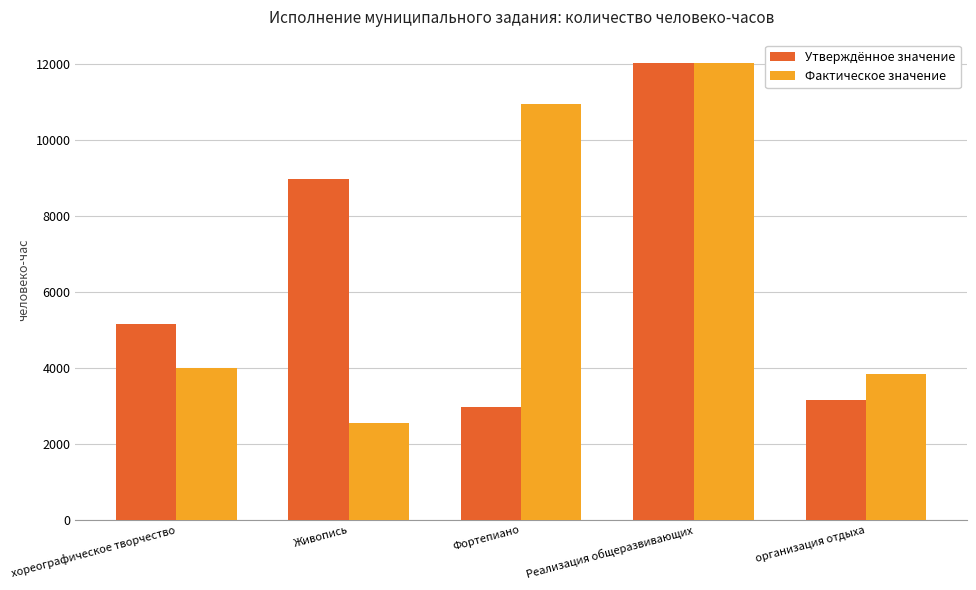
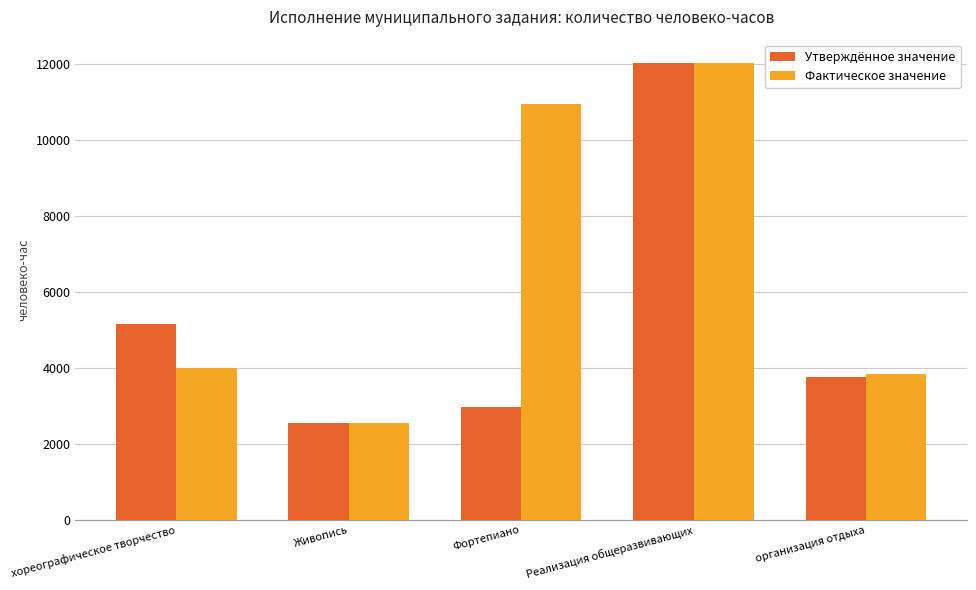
Утверждённое значение, Живопись: 9000 -> 2600
Утверждённое значение, организация отдыха: 3200 -> 3800
